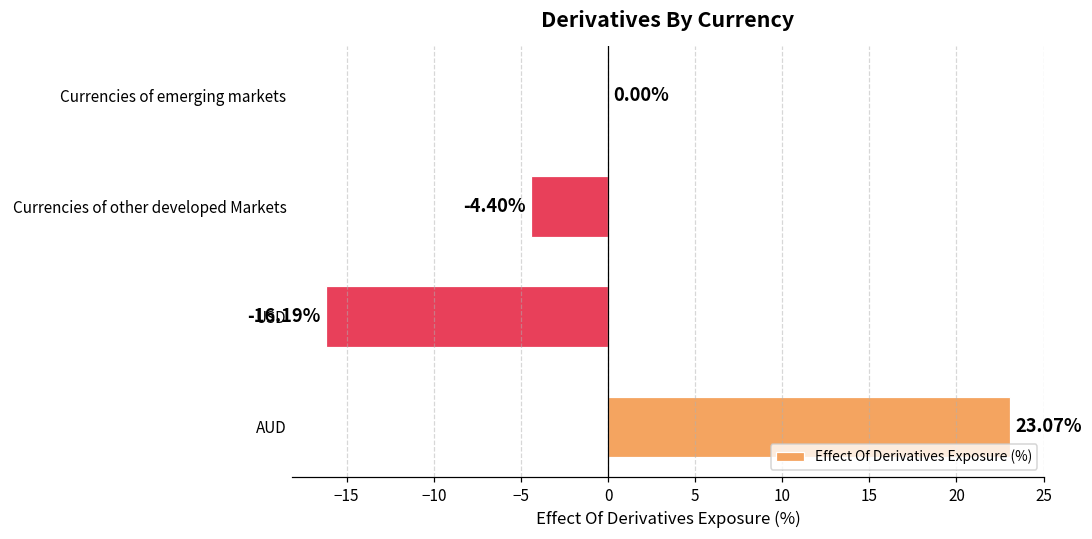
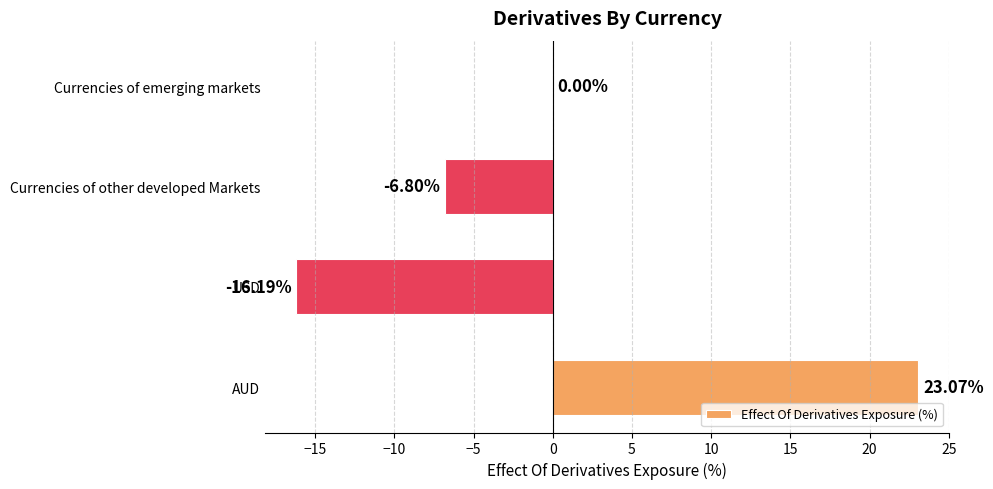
Currencies of other developed Markets: -4.40% -> -6.80%
